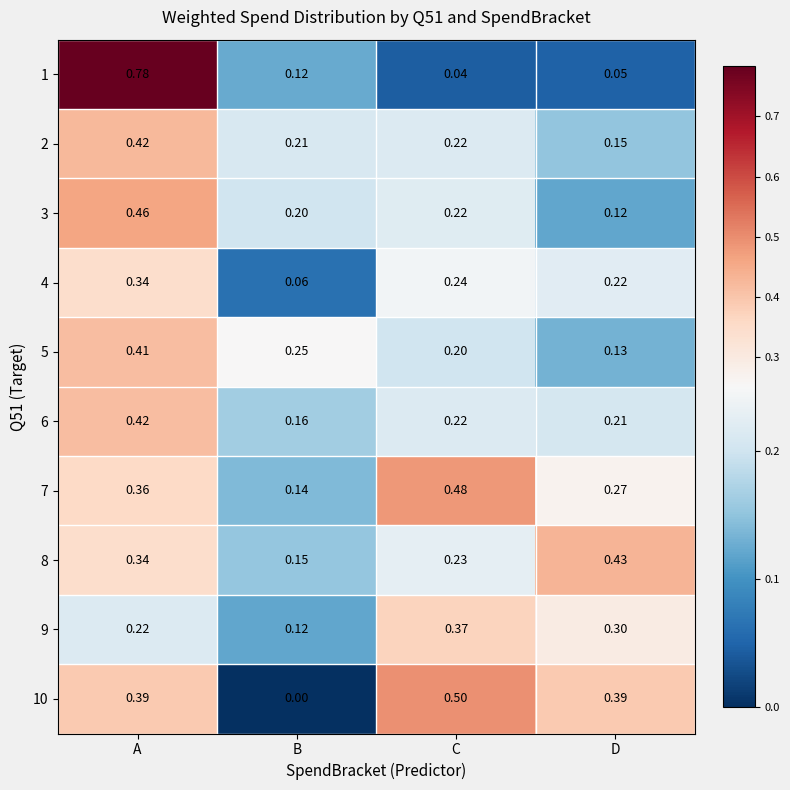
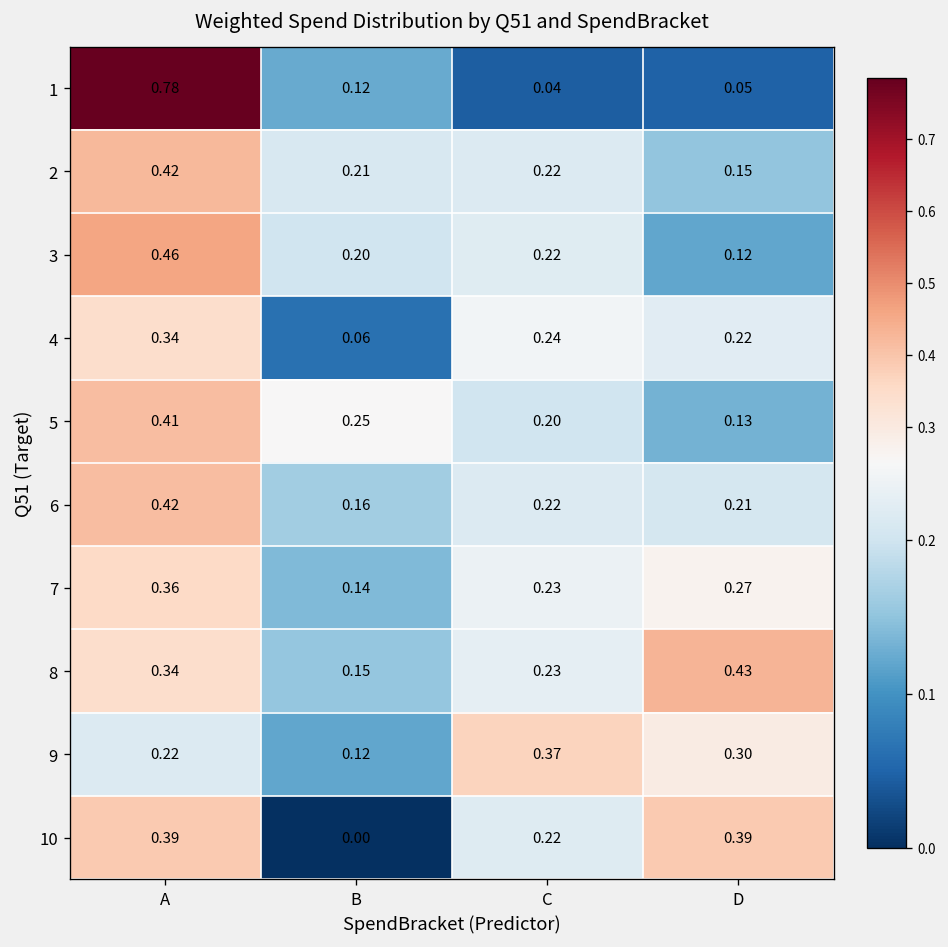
7, C: 0.48 -> 0.23
10, C: 0.50 -> 0.22
